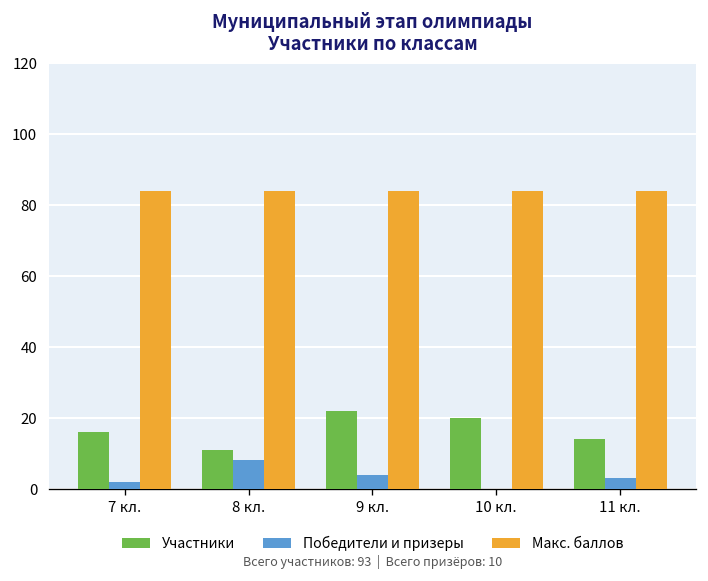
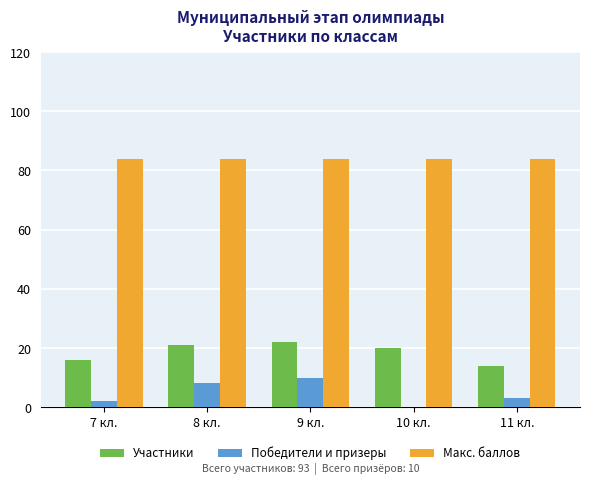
Участники, 8 кл.: 11 -> 21
Победители и призеры, 9 кл.: 4 -> 10
